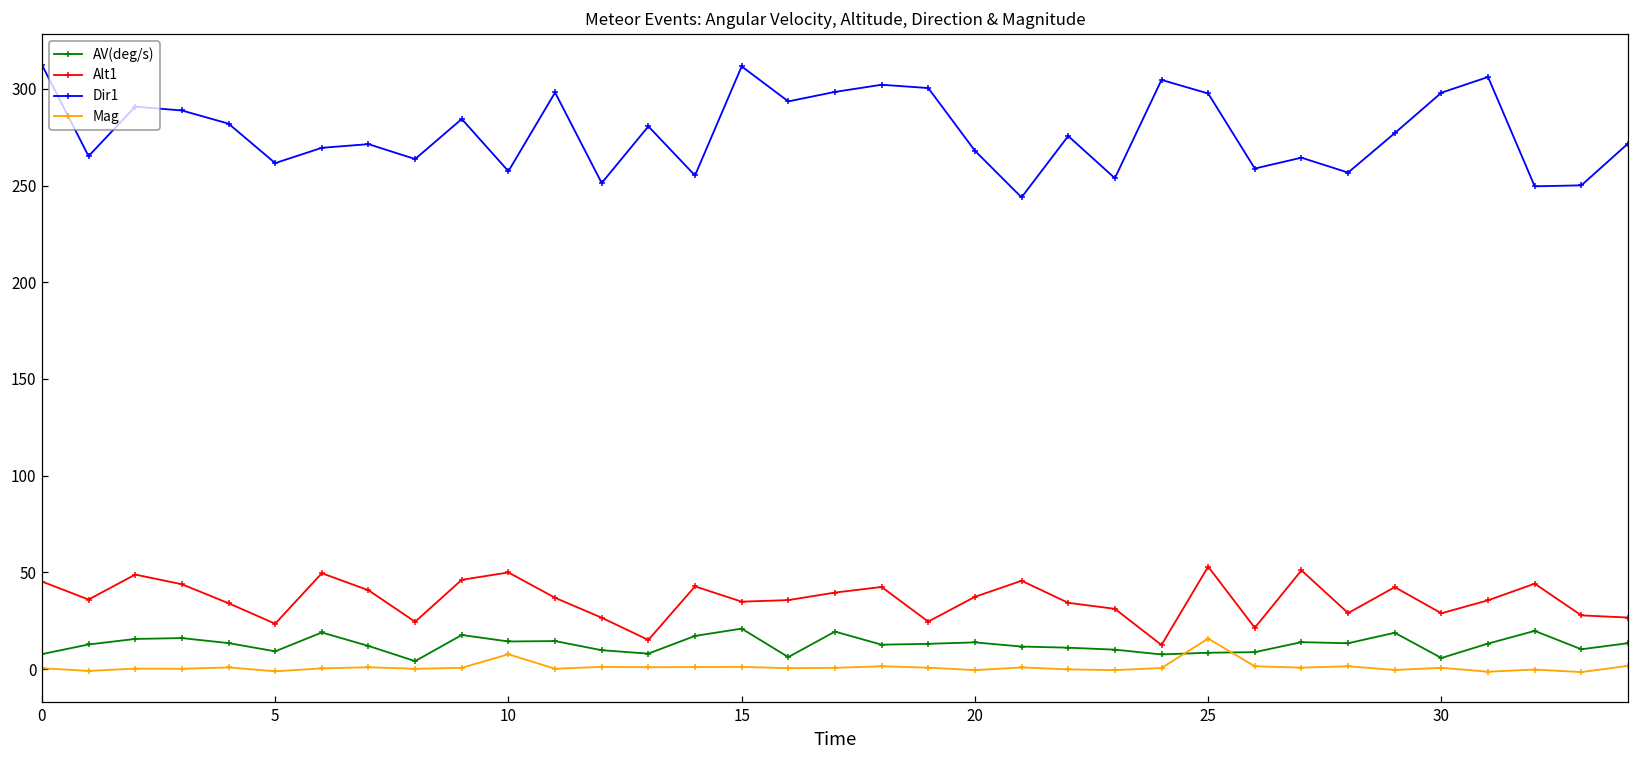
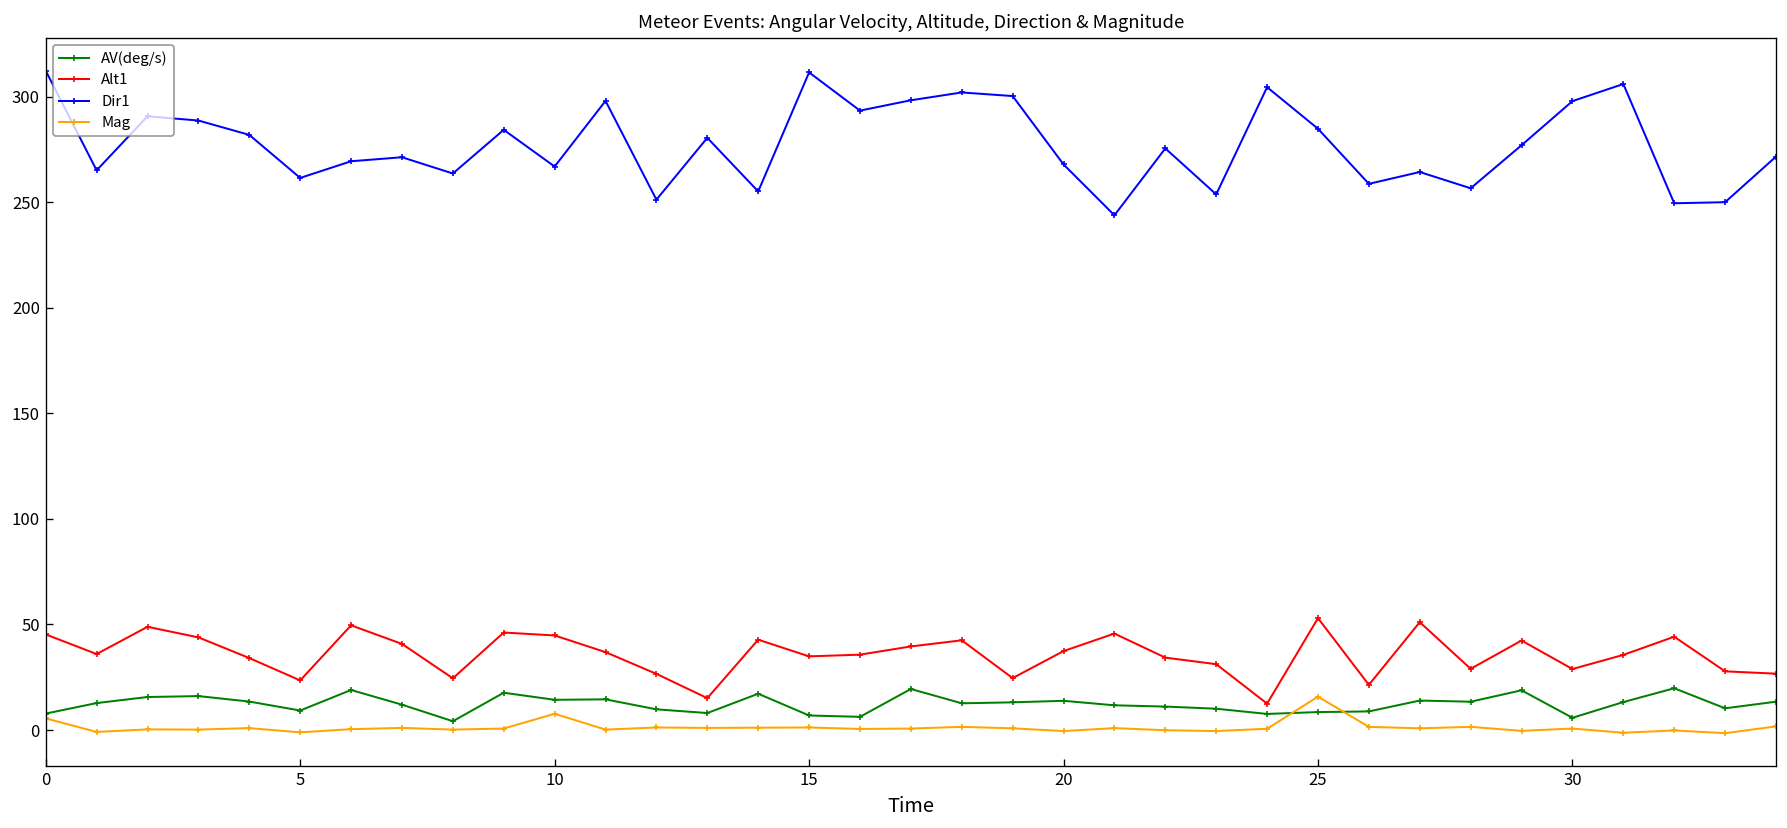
Mag, 0: 1 -> 6
Alt1, 10: 50 -> 45
Dir1, 10: 257 -> 267
AV(deg/s), 15: 21 -> 7
Dir1, 25: 298 -> 285
